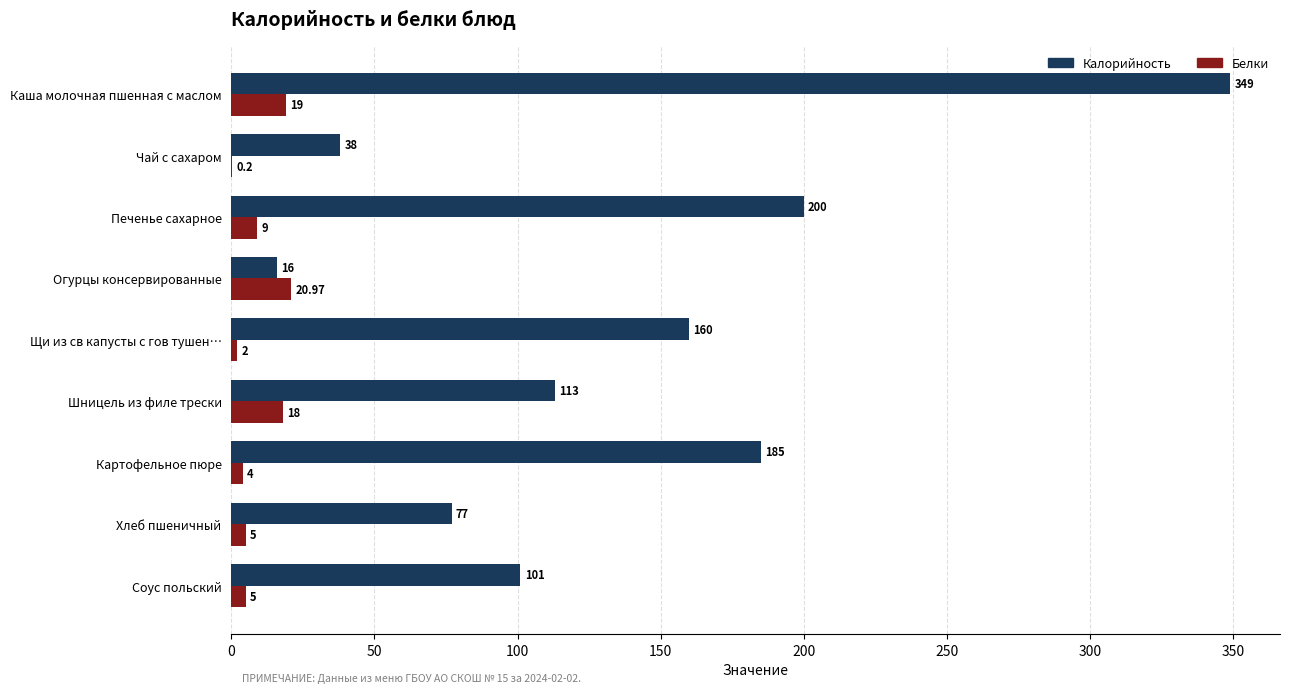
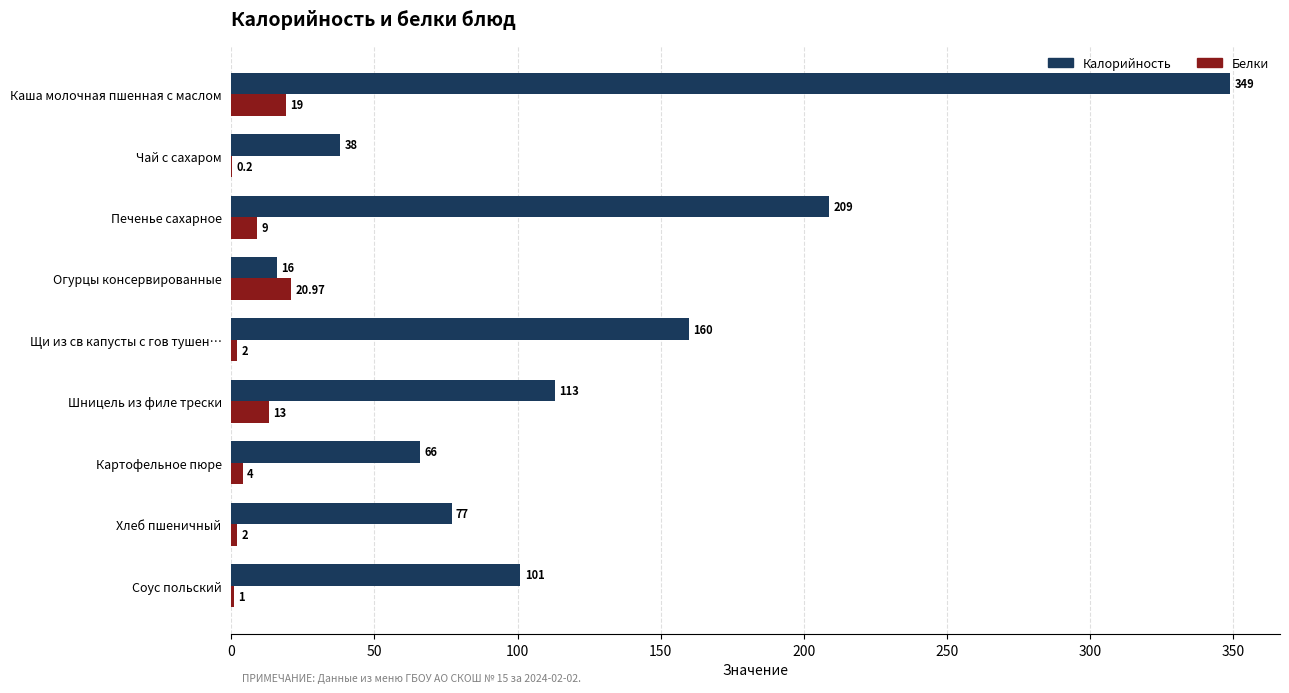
Калорийность, Печенье сахарное: 200 -> 209
Белки, Шницель из филе трески: 18 -> 13
Калорийность, Картофельное пюре: 185 -> 66
Белки, Хлеб пшеничный: 5 -> 2
Белки, Соус польский: 5 -> 1
